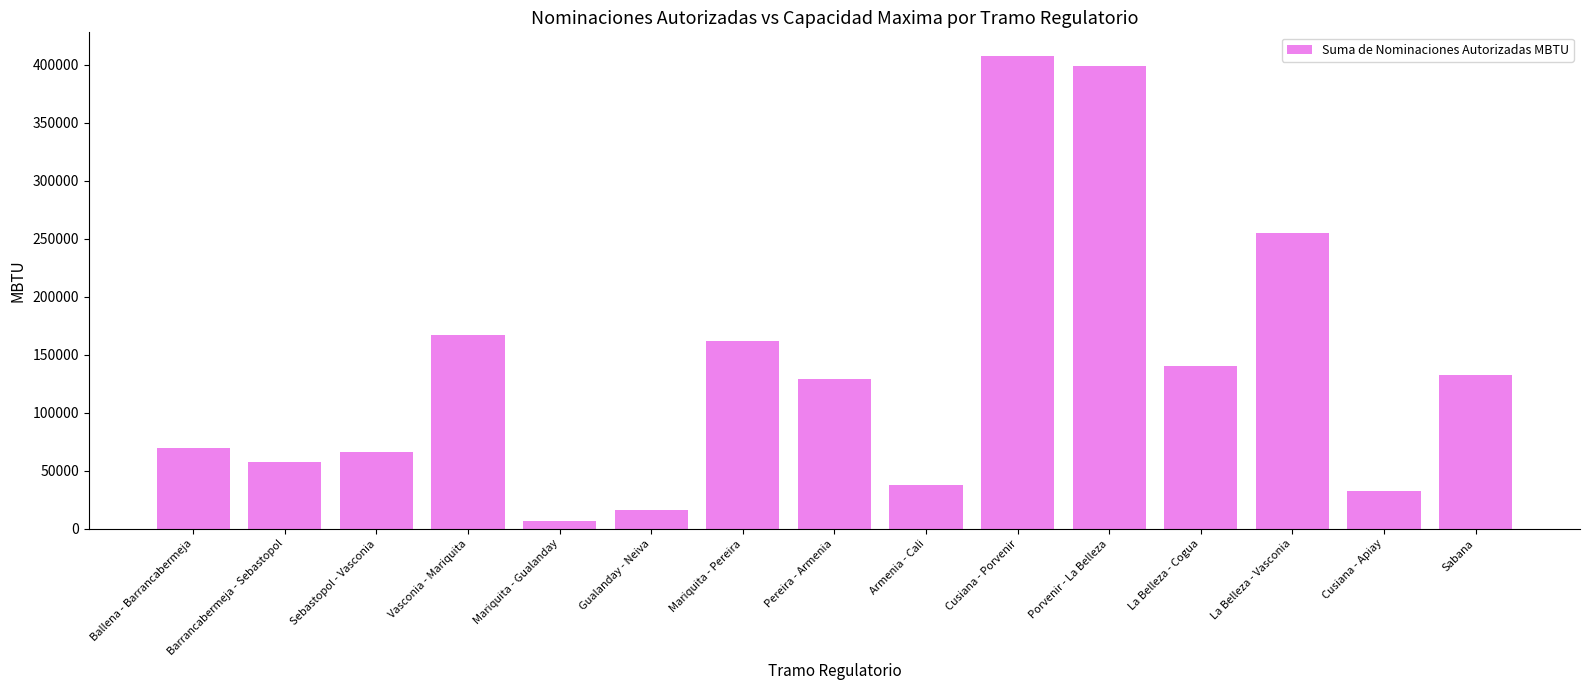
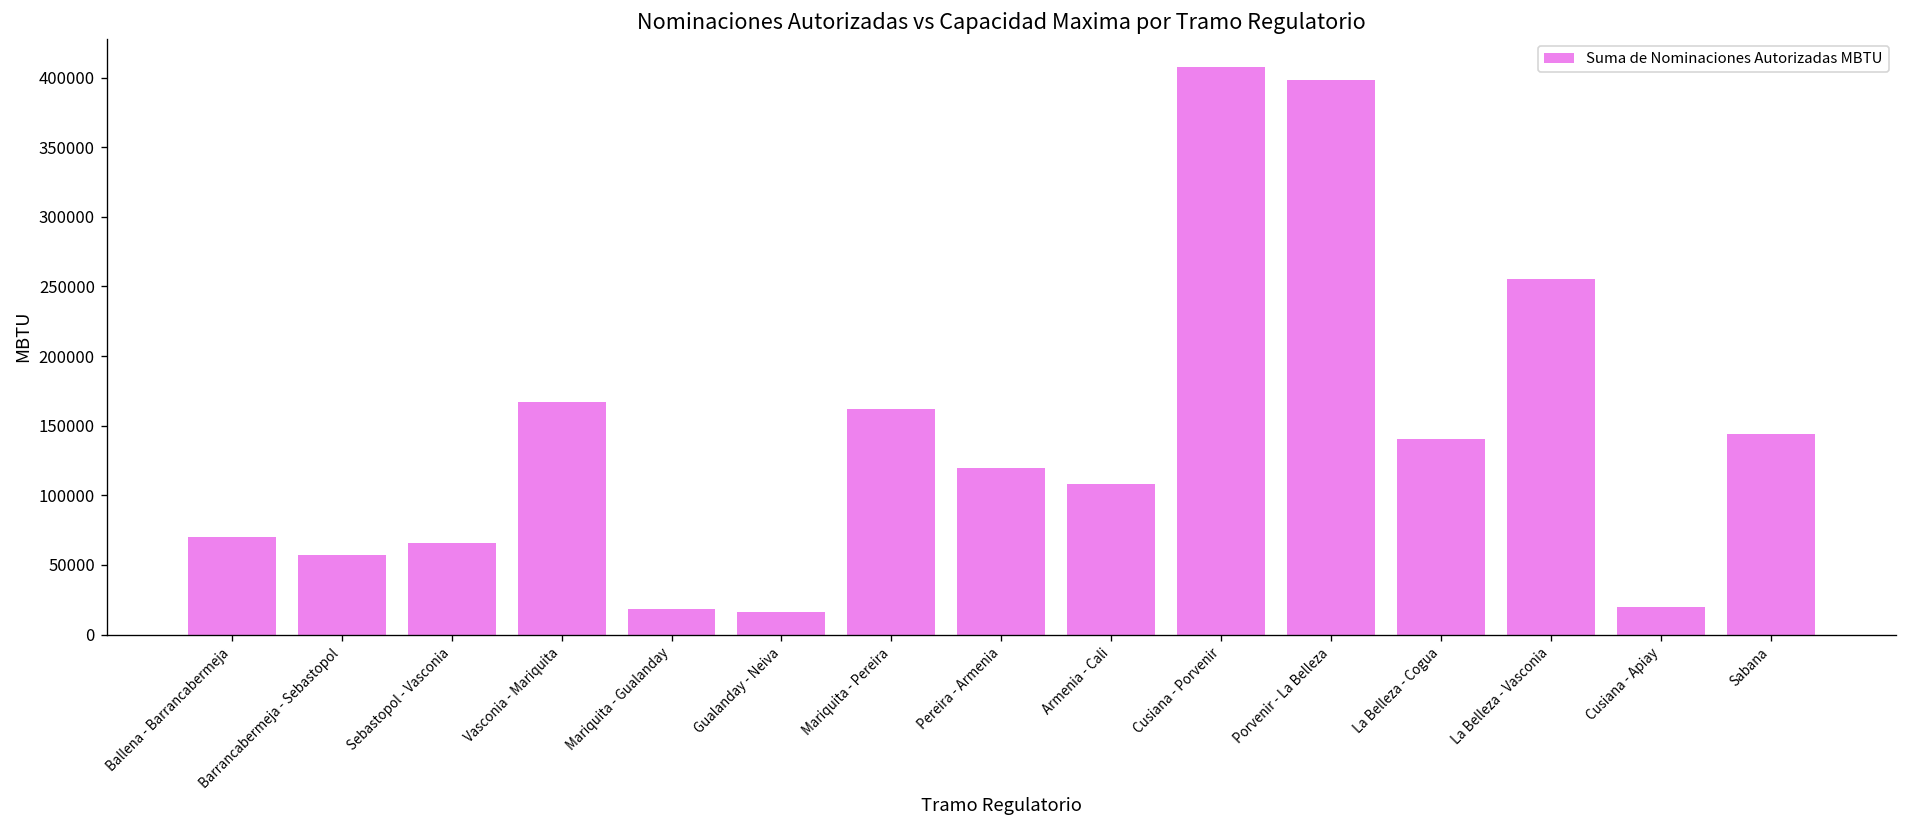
Mariquita - Gualanday: 7000 -> 18000
Pereira - Armenia: 129000 -> 120000
Armenia - Cali: 38000 -> 108000
Cusiana - Apiay: 33000 -> 20000
Sabana: 133000 -> 144000
